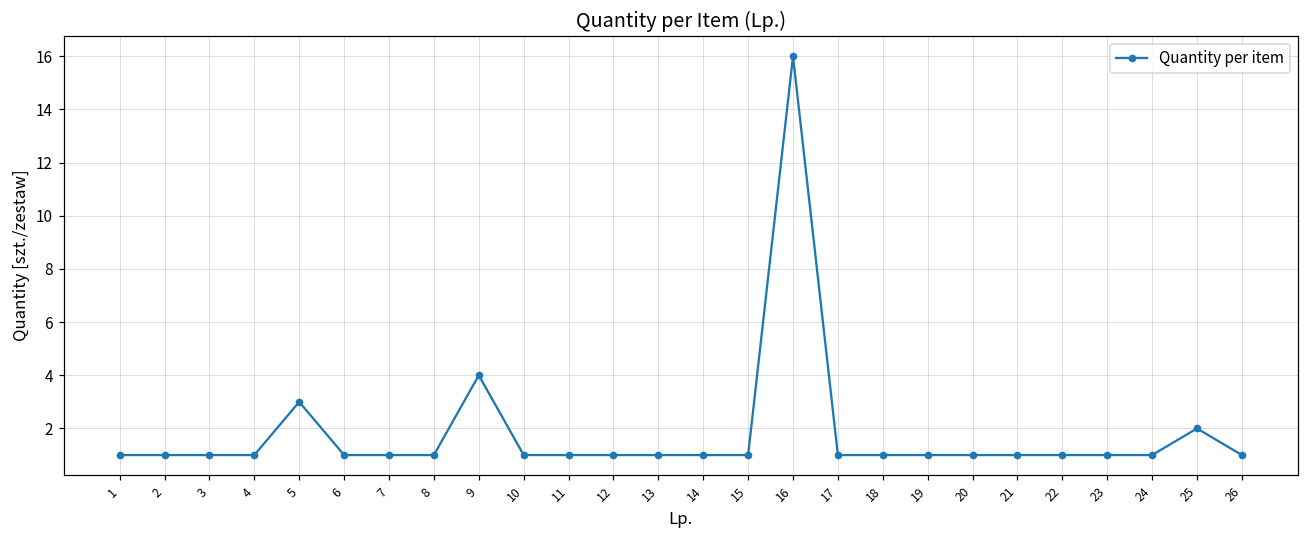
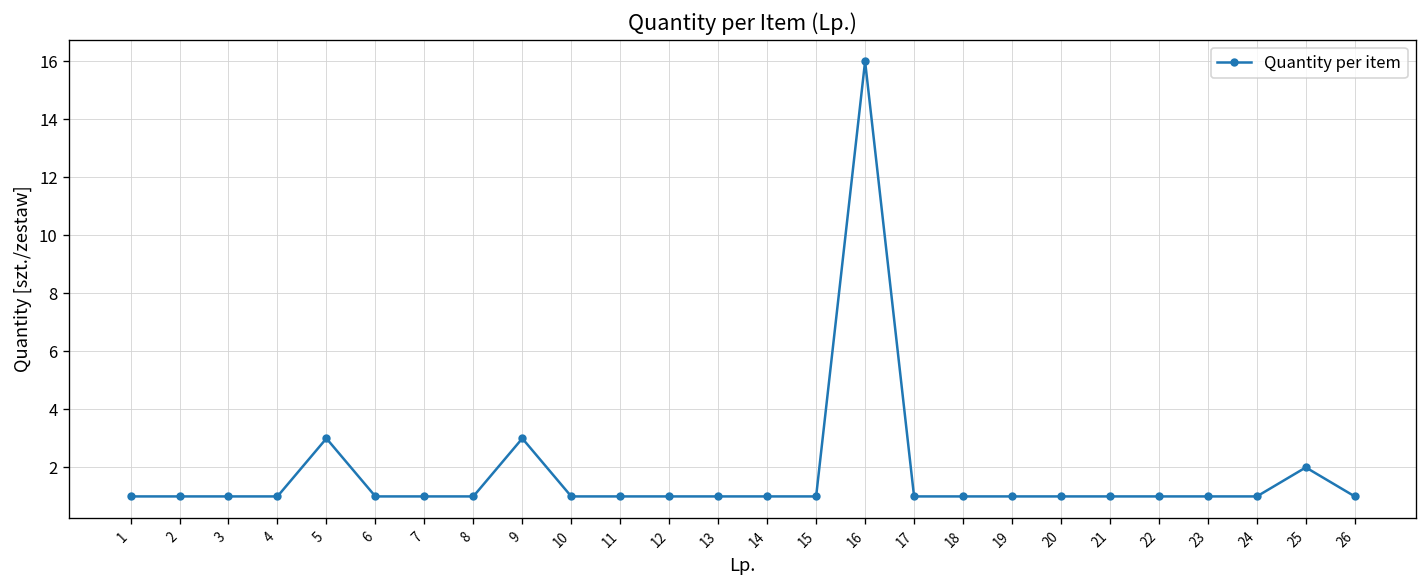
9: 4 -> 3
